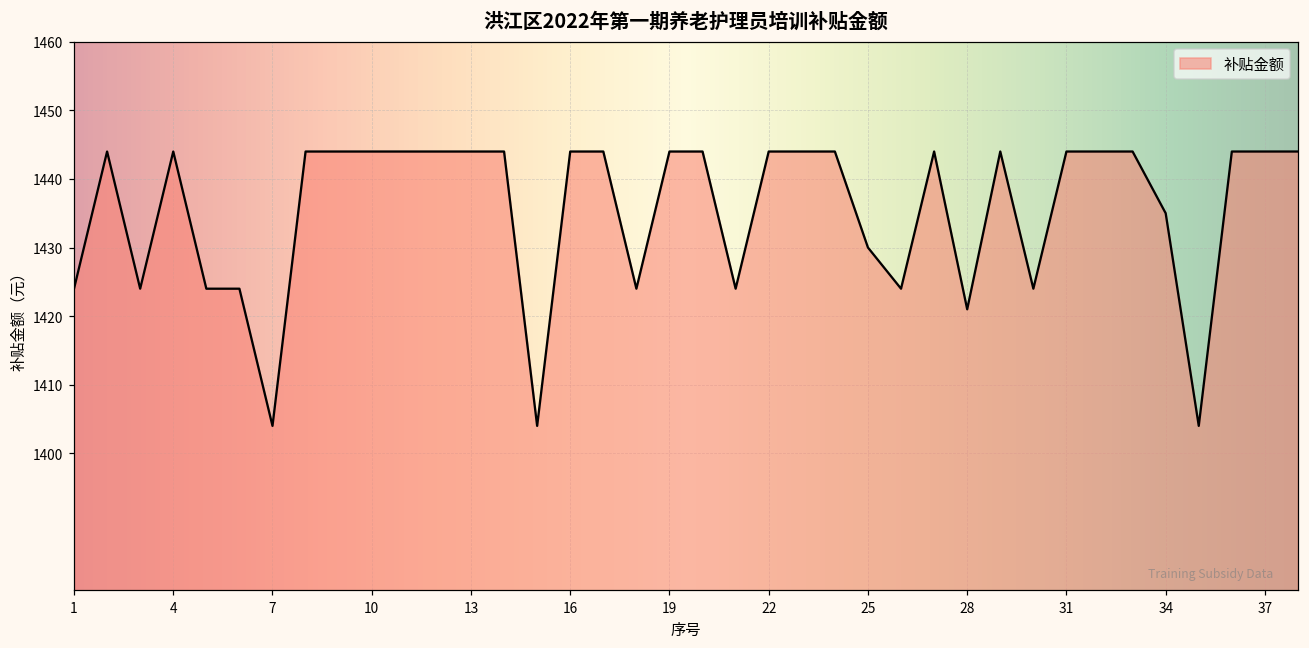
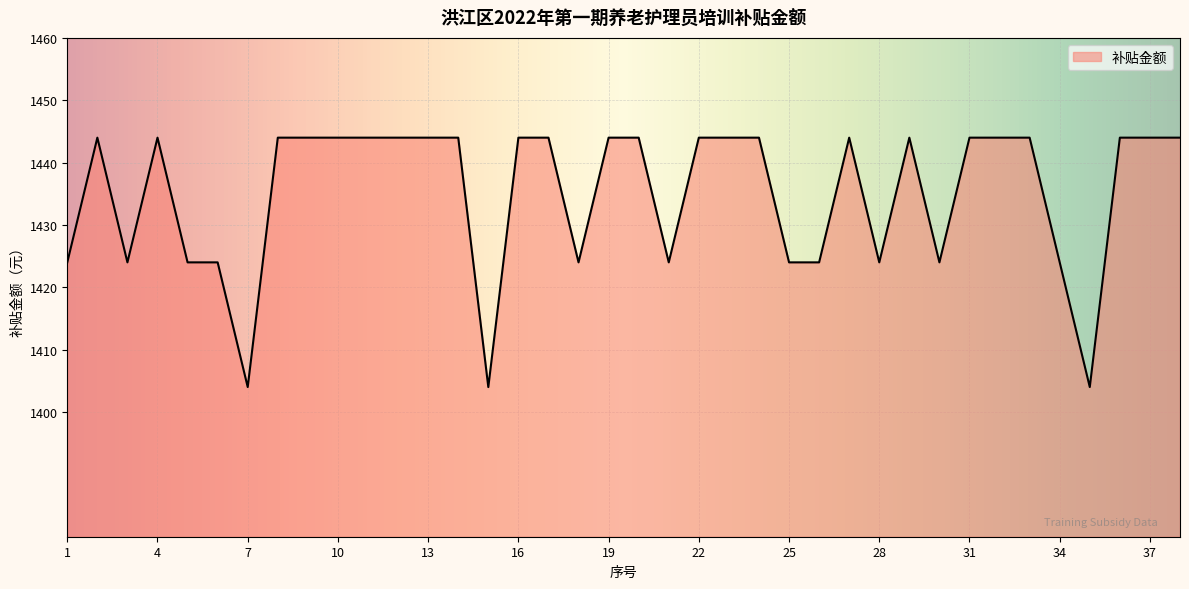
25: 1430 -> 1424
28: 1421 -> 1424
34: 1435 -> 1424
